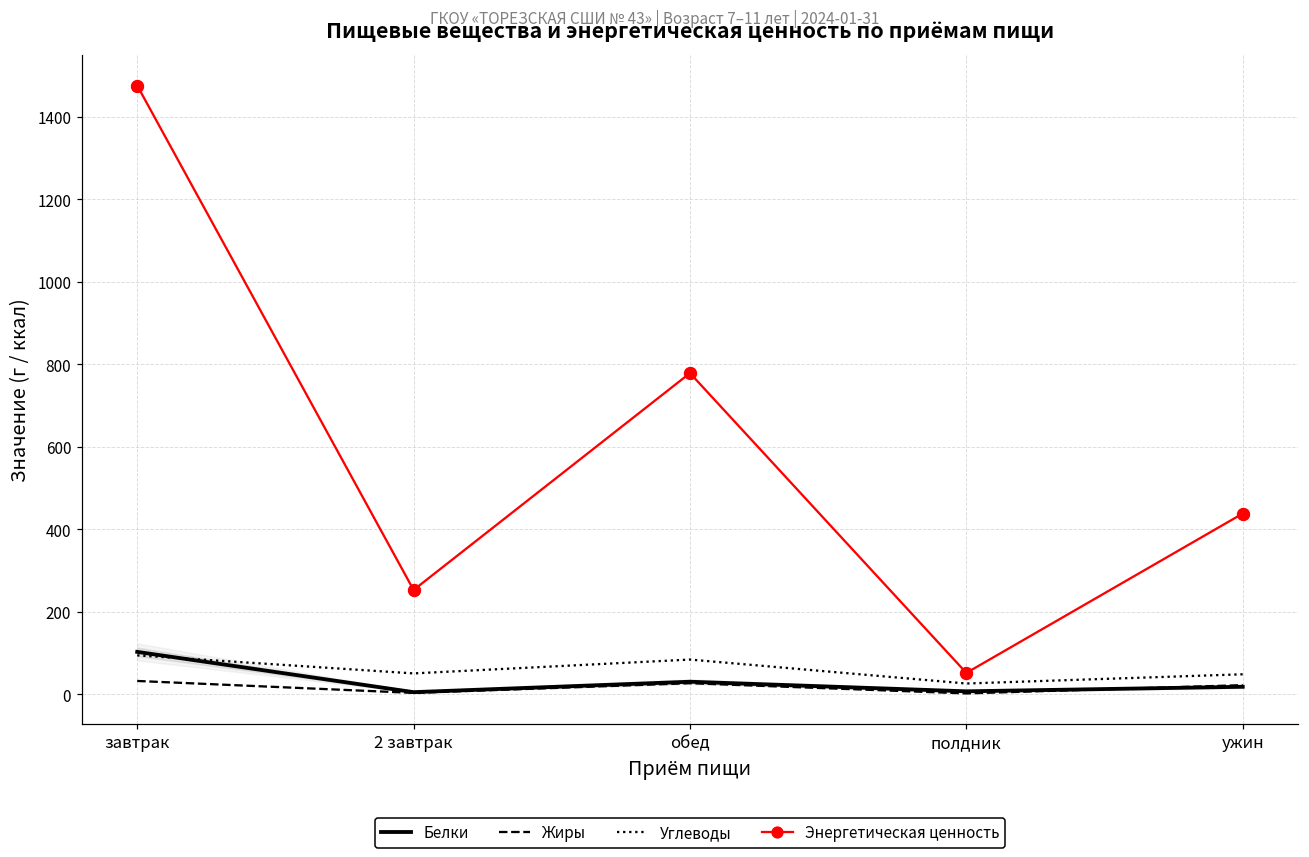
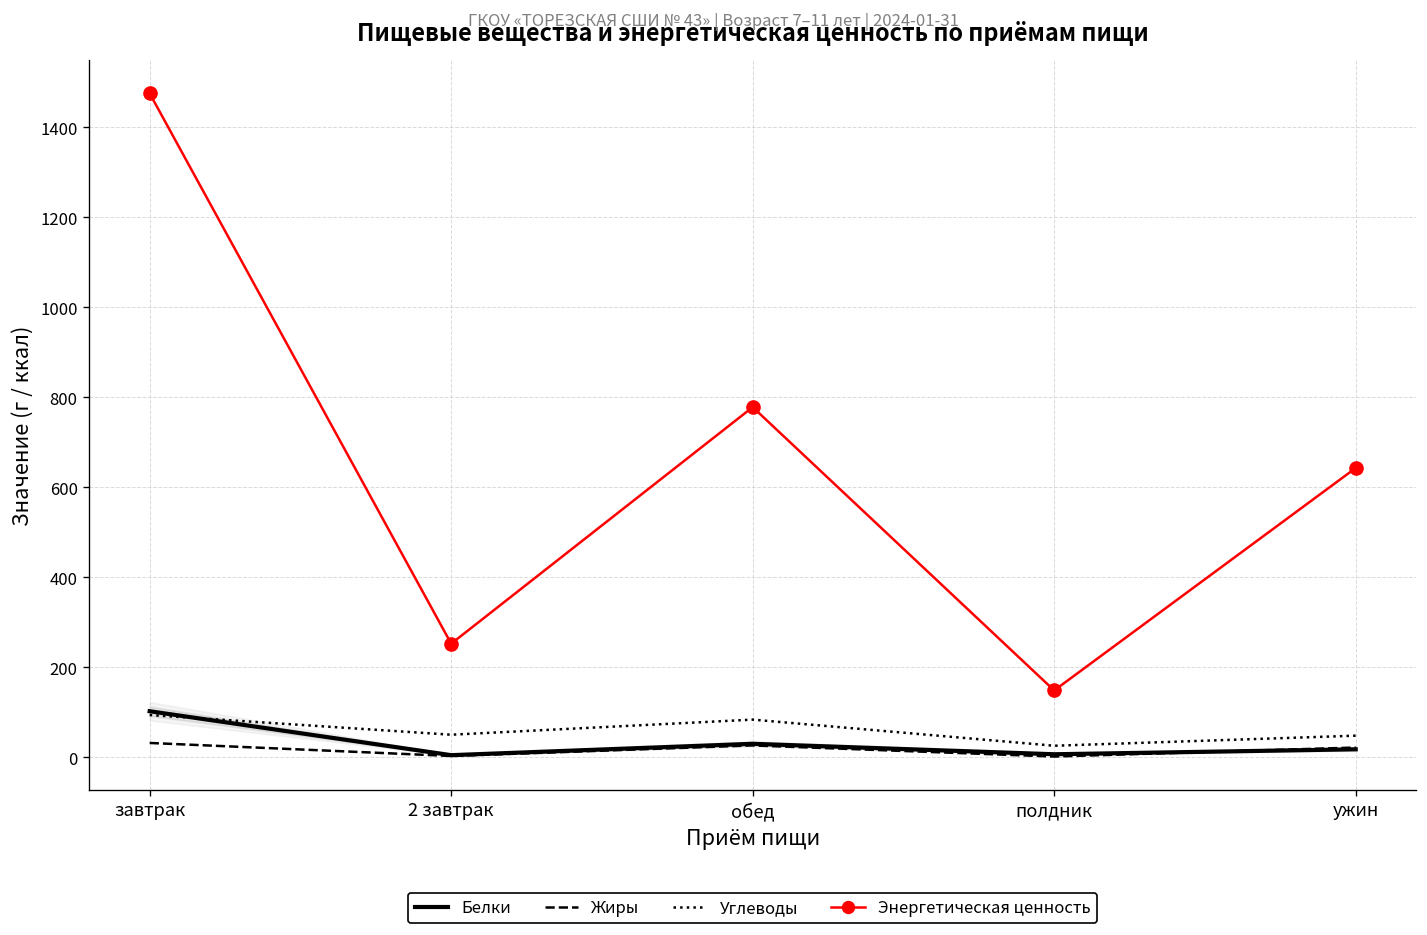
Энергетическая ценность, полдник: 50 -> 150
Энергетическая ценность, ужин: 440 -> 640
